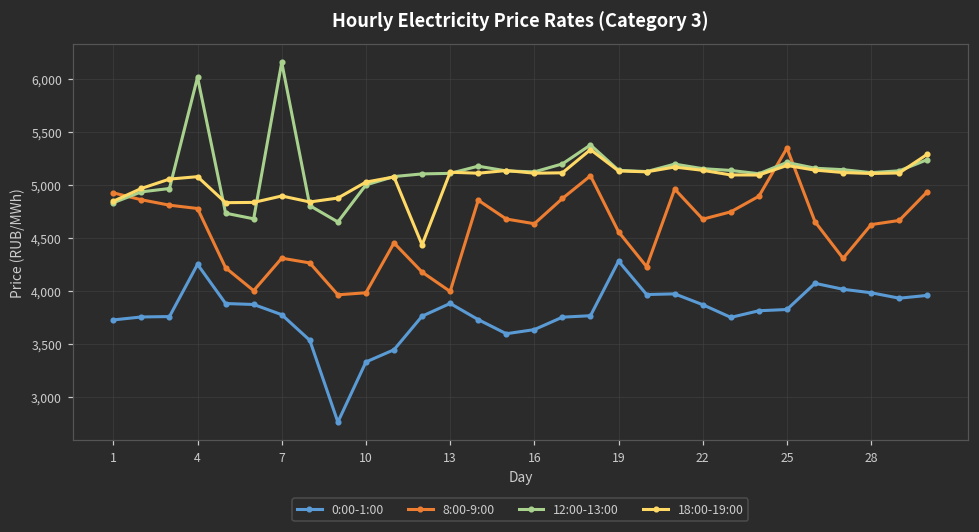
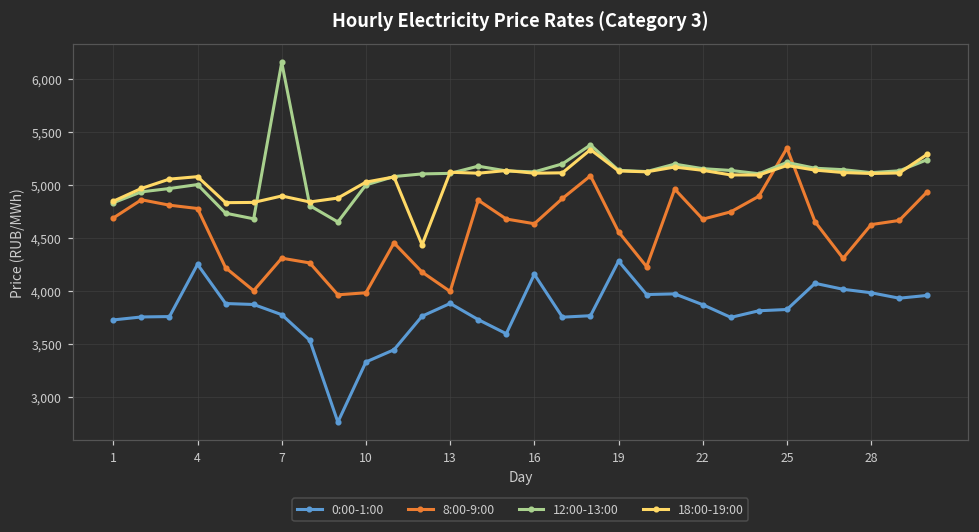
8:00-9:00, 1: 4,900 -> 4,700
12:00-13:00, 4: 6,000 -> 5,000
0:00-1:00, 16: 3,600 -> 4,200
